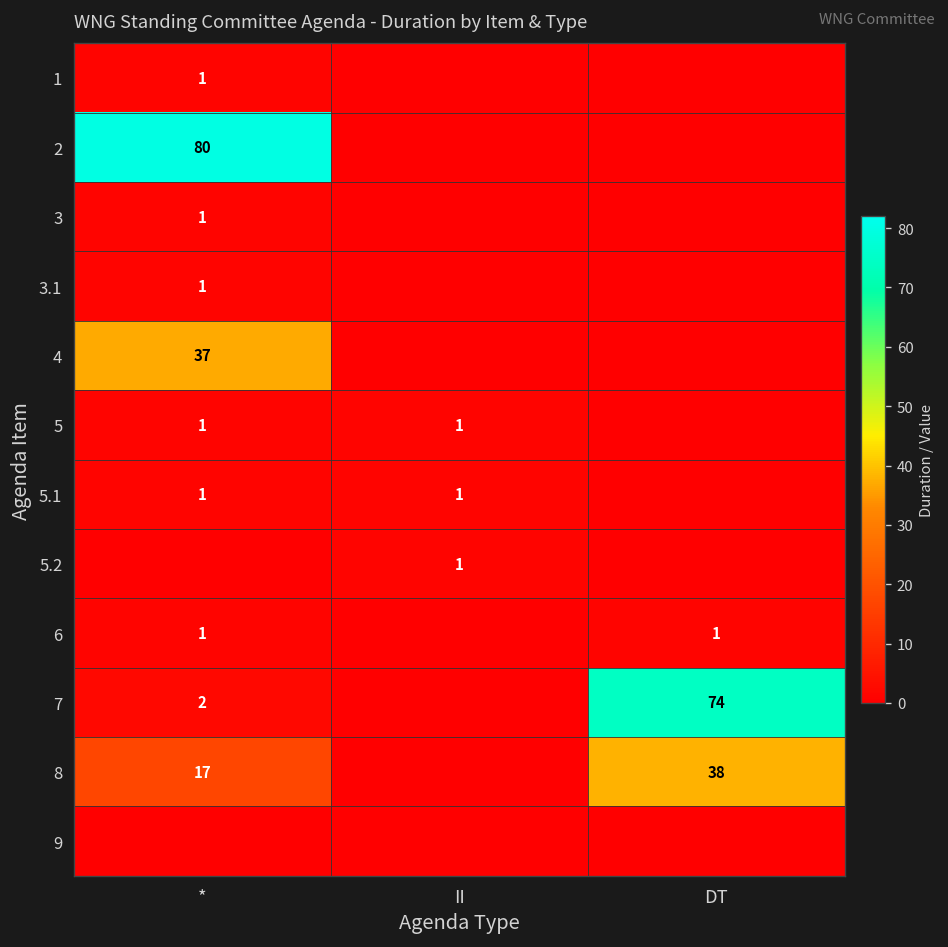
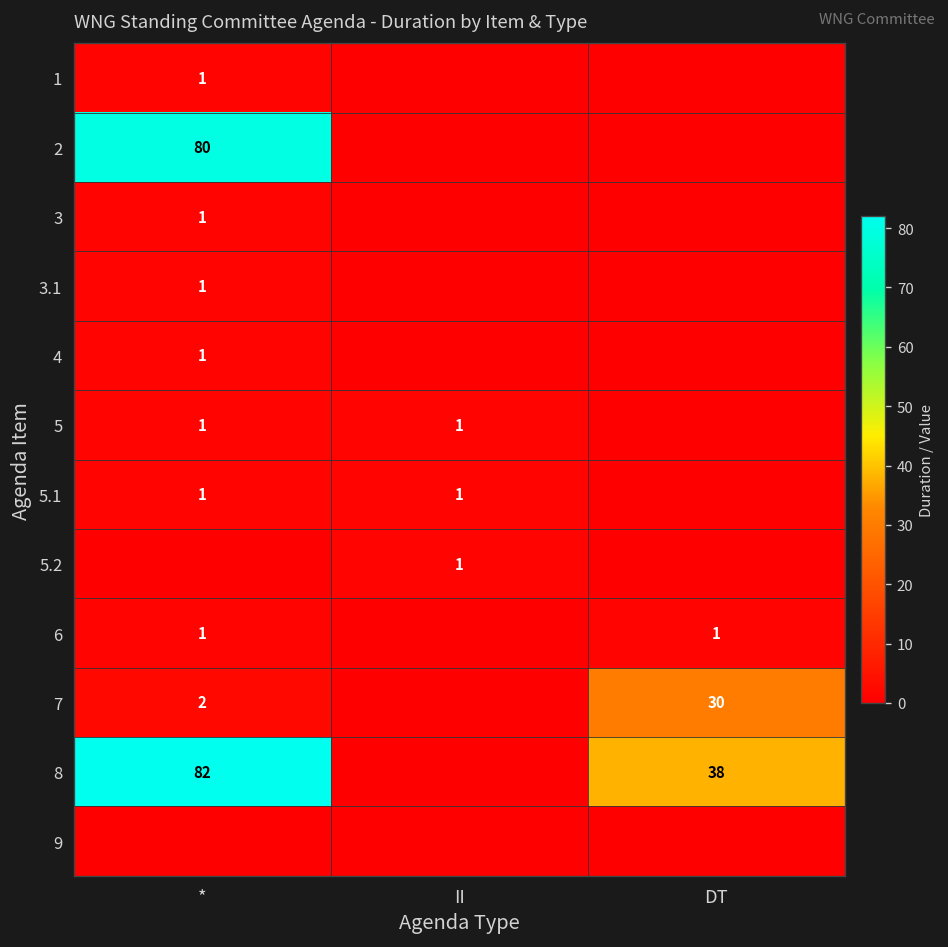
4, *: 37 -> 1
7, DT: 74 -> 30
8, *: 17 -> 82
